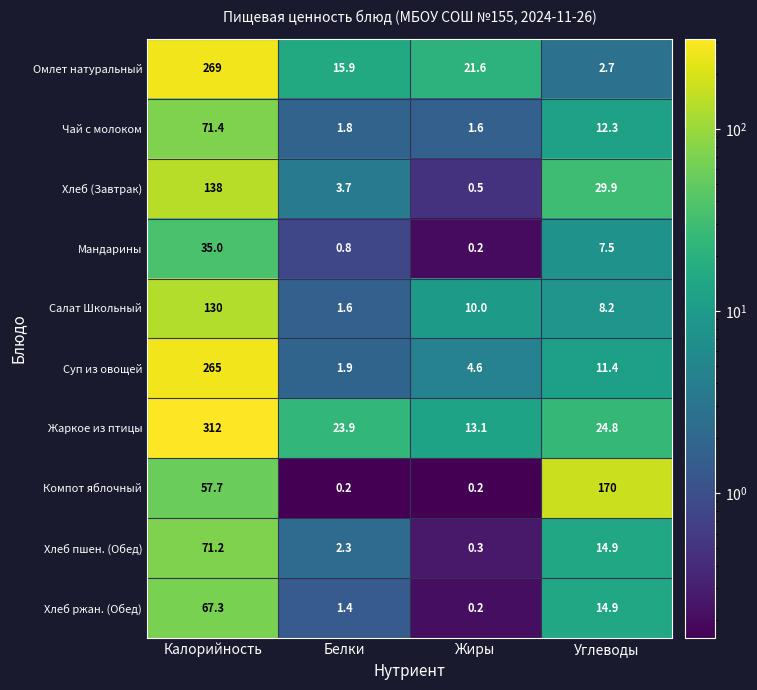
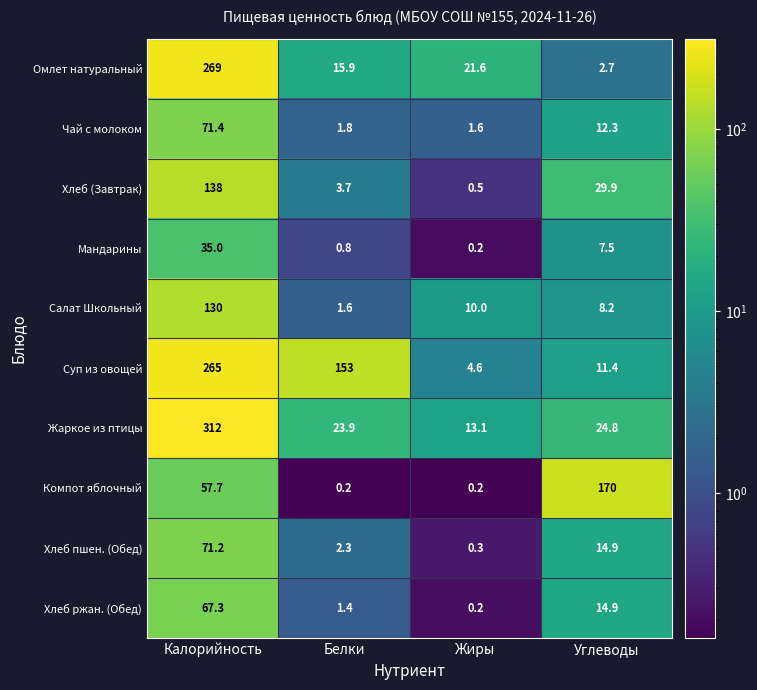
Суп из овощей, Белки: 1.9 -> 153
